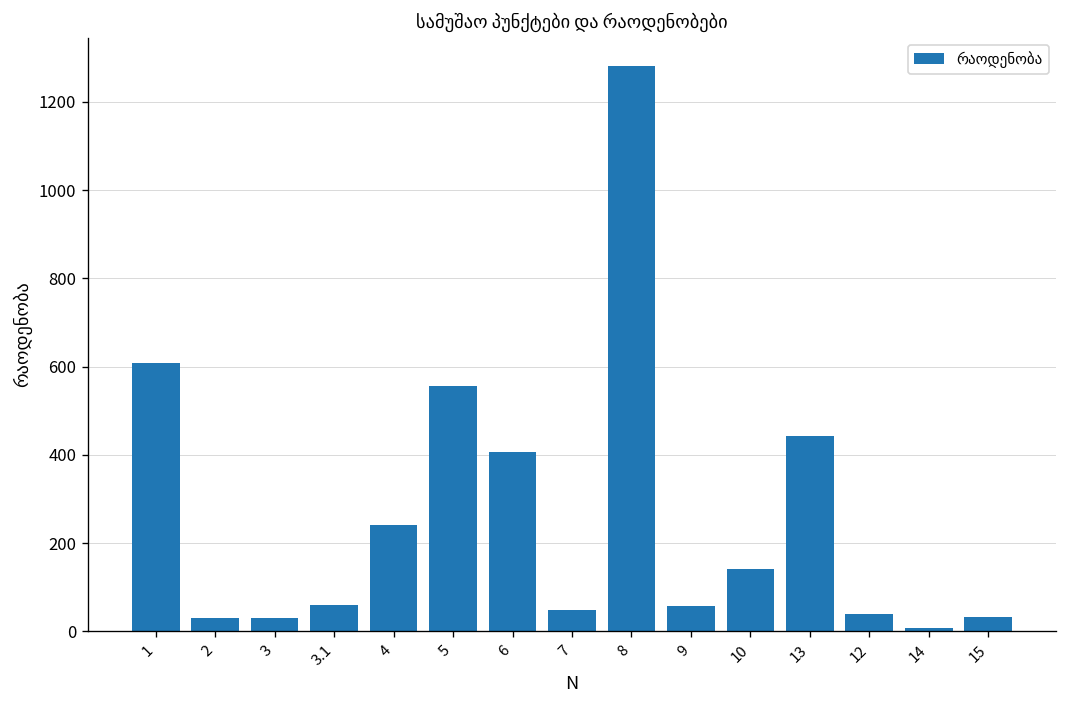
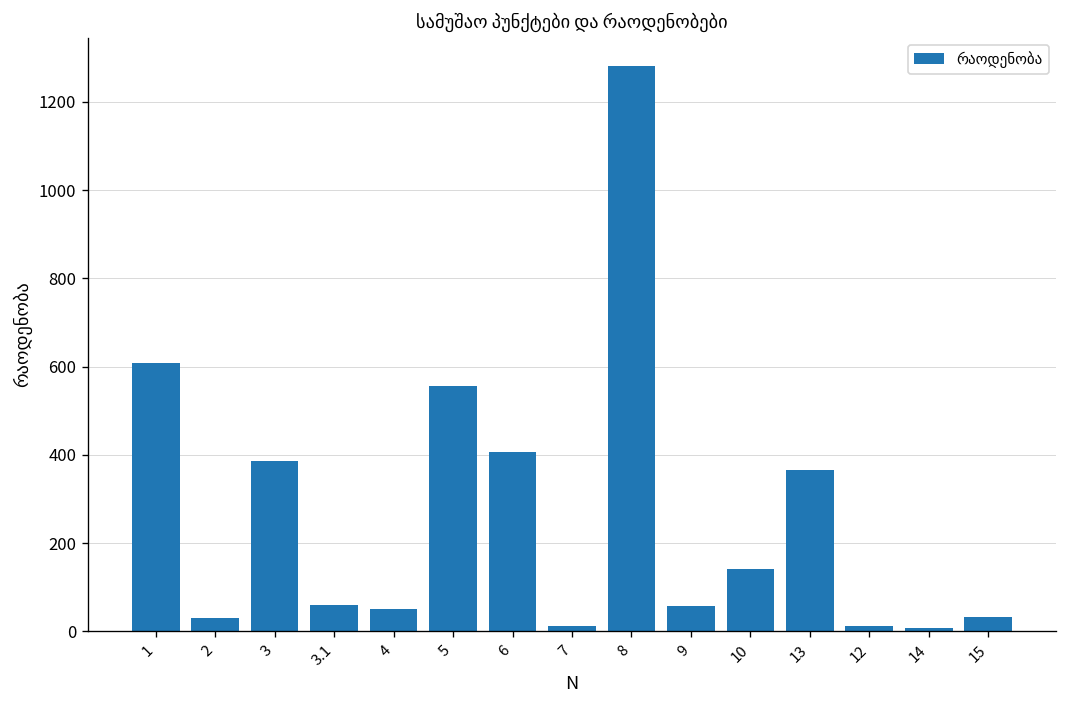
3: 30 -> 390
4: 240 -> 50
7: 50 -> 10
13: 440 -> 370
12: 40 -> 10
